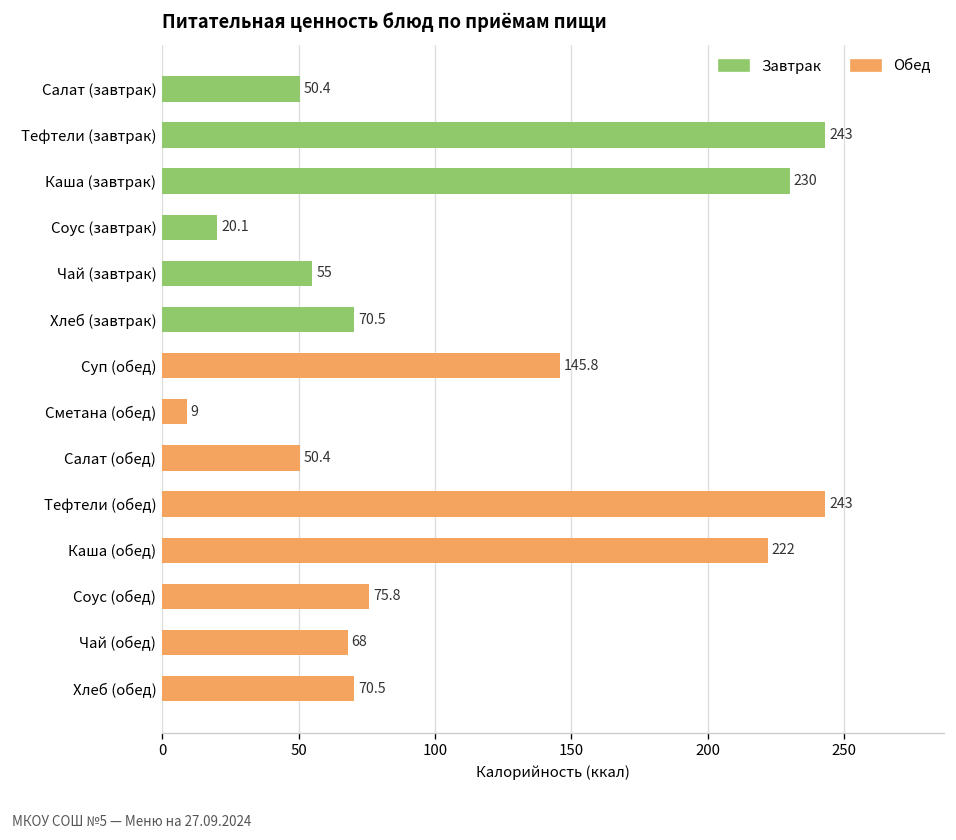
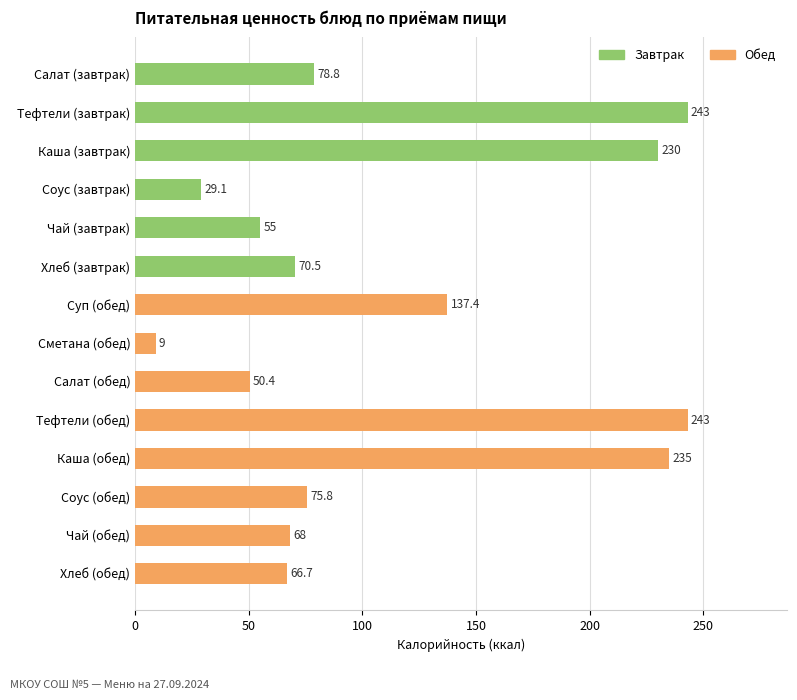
Салат (завтрак): 50.4 -> 78.8
Соус (завтрак): 20.1 -> 29.1
Суп (обед): 145.8 -> 137.4
Каша (обед): 222 -> 235
Хлеб (обед): 70.5 -> 66.7
